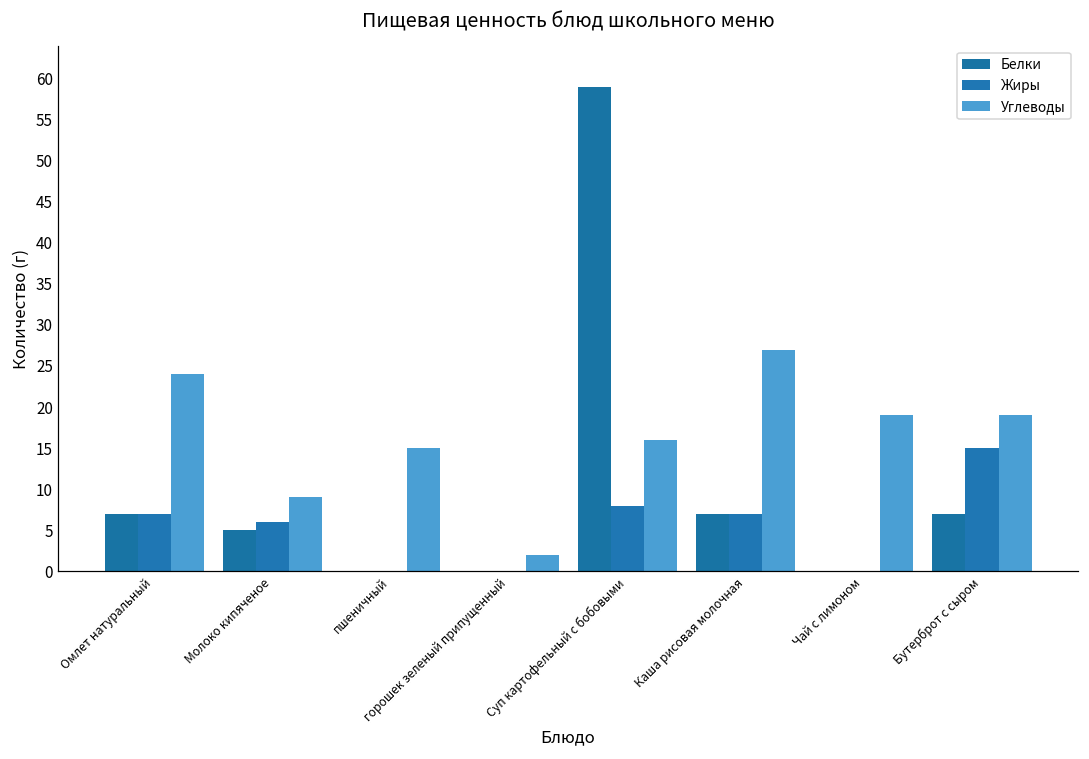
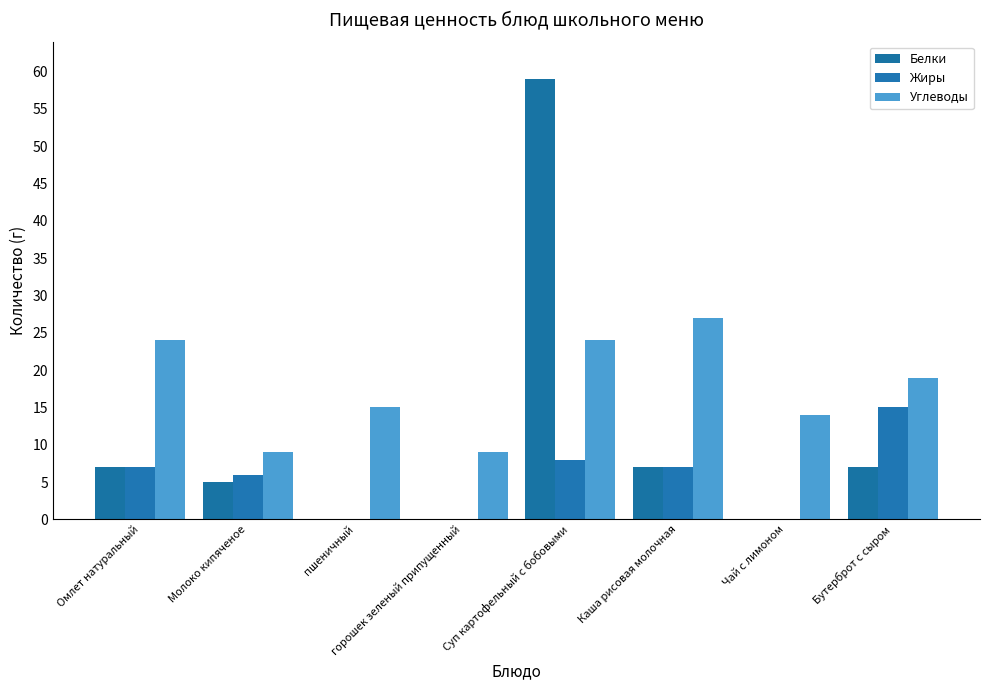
Углеводы, горошек зеленый припущенный: 2 -> 9
Углеводы, Суп картофельный с бобовыми: 16 -> 24
Углеводы, Чай с лимоном: 19 -> 14
